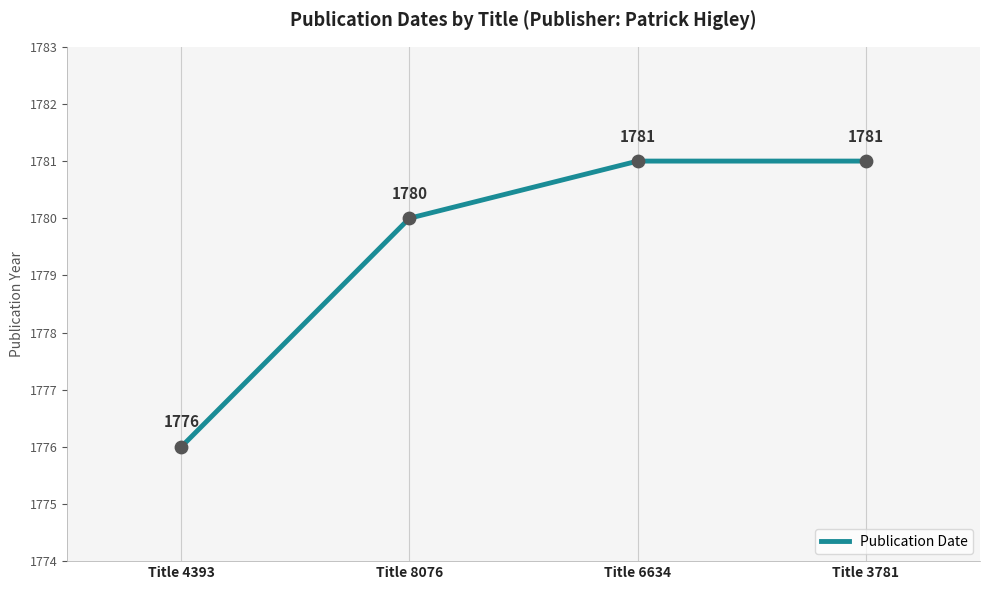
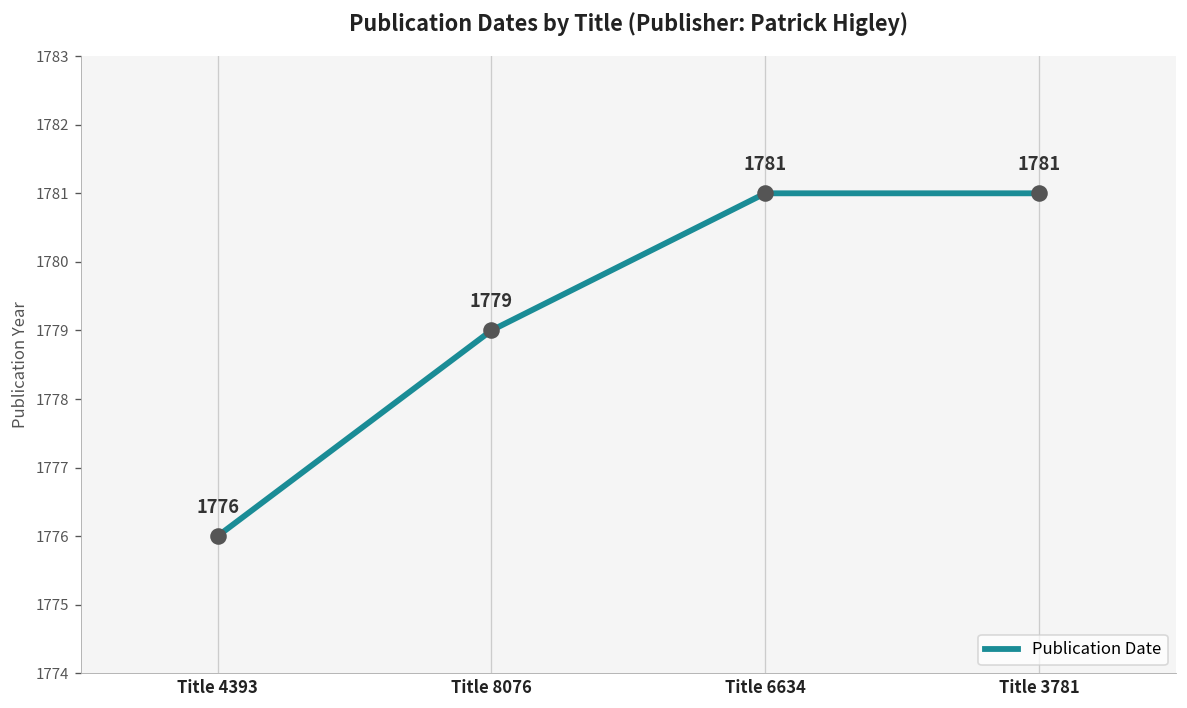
Title 8076: 1780 -> 1779
